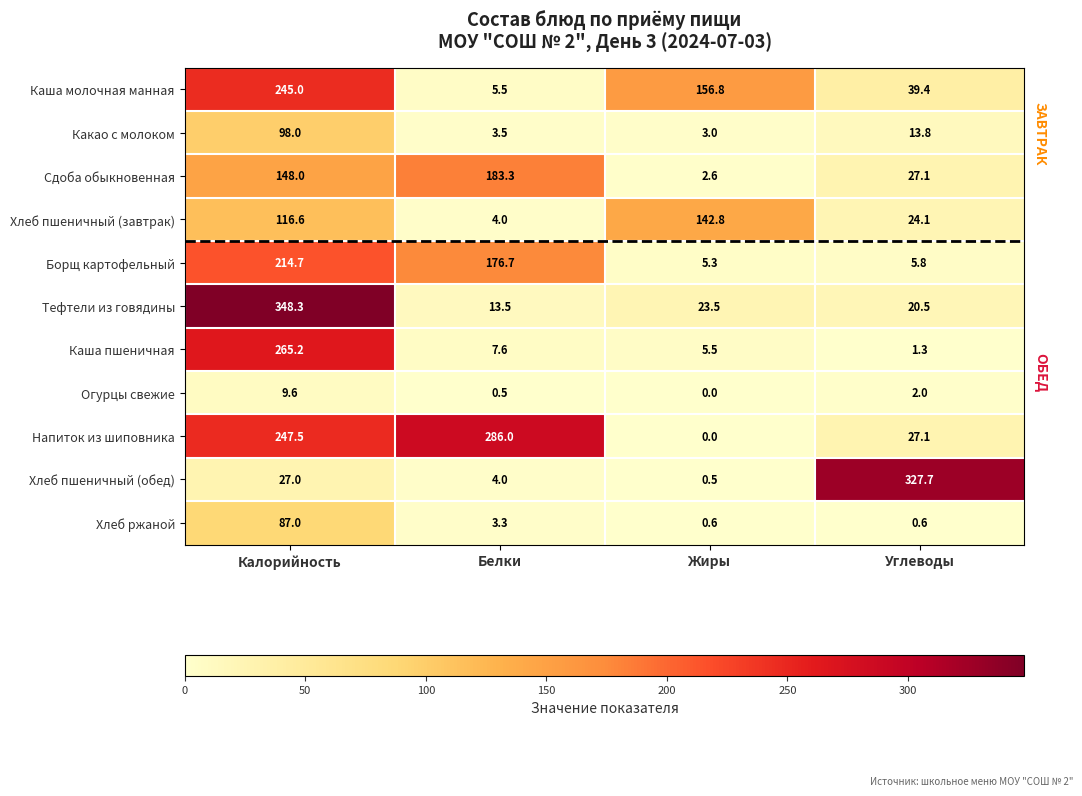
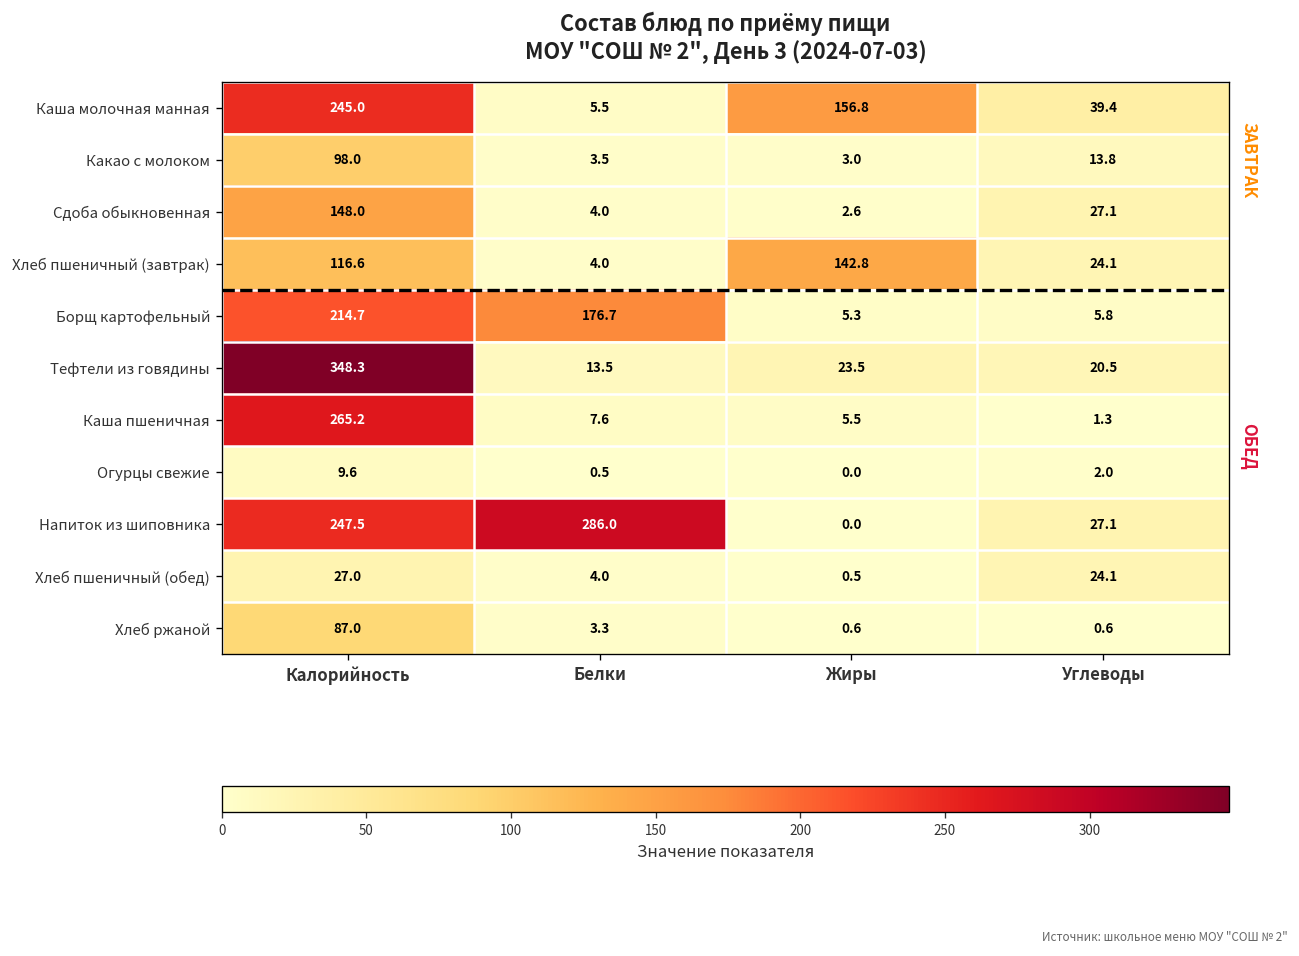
Сдоба обыкновенная, Белки: 183.3 -> 4.0
Хлеб пшеничный (обед), Углеводы: 327.7 -> 24.1
